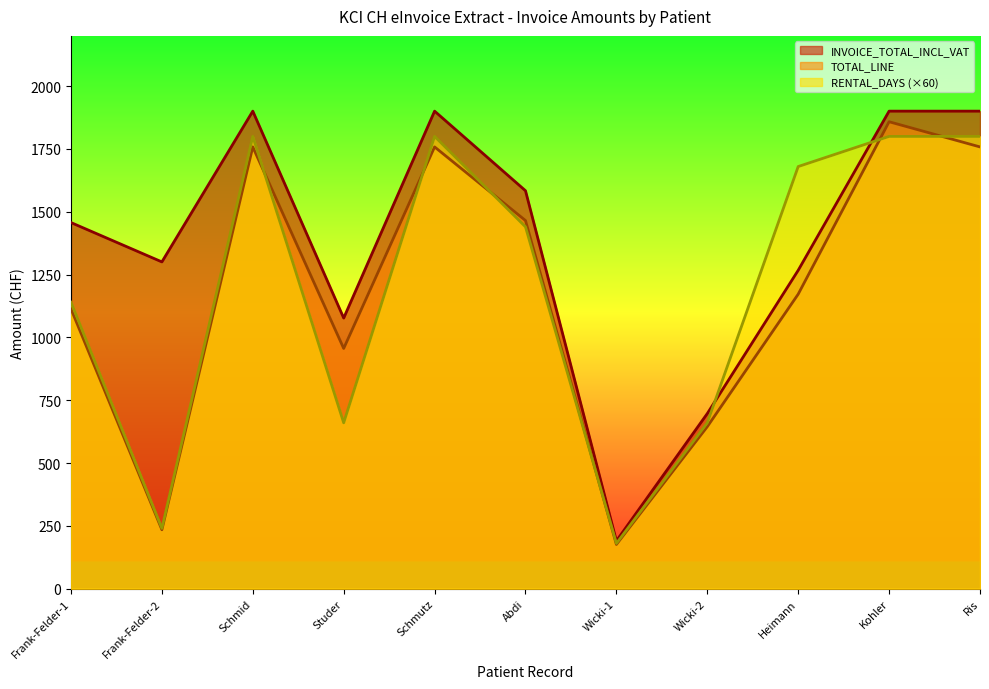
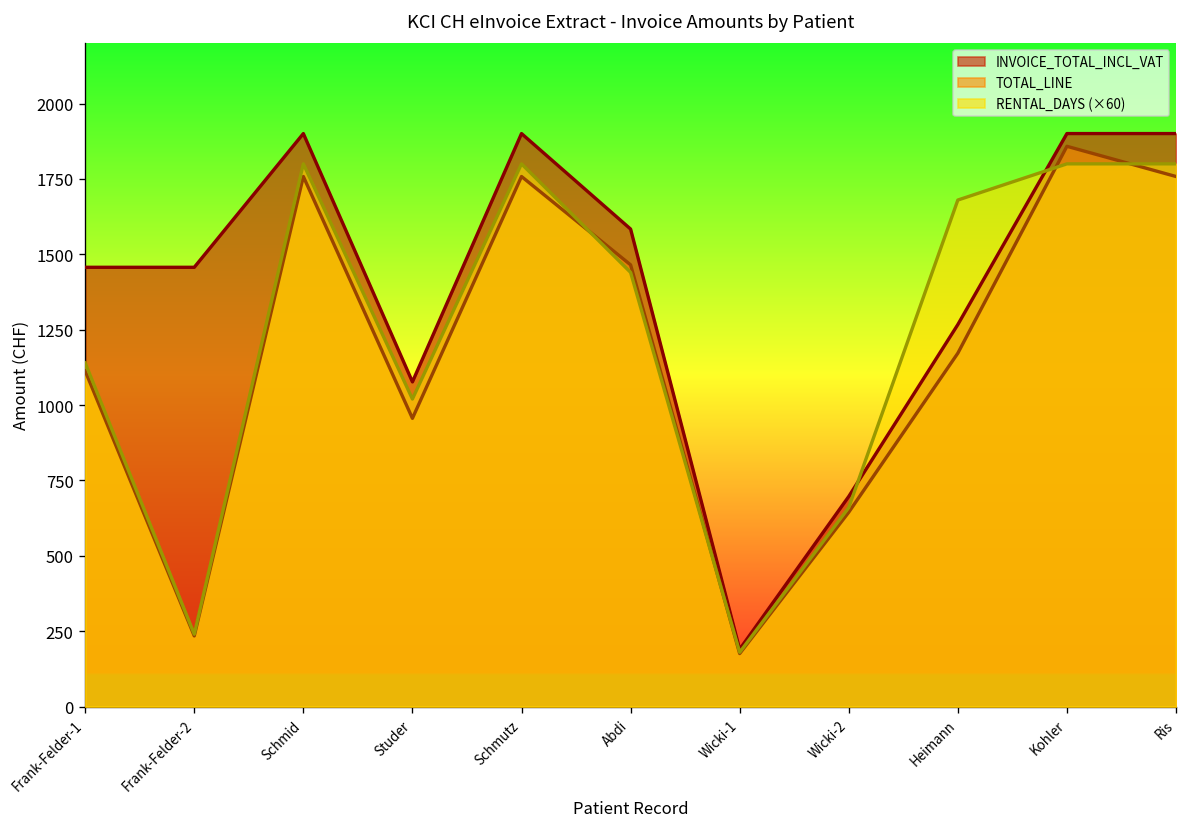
INVOICE_TOTAL_INCL_VAT, Frank-Felder-2: 1300 -> 1460
RENTAL_DAYS (×60), Studer: 660 -> 1020
